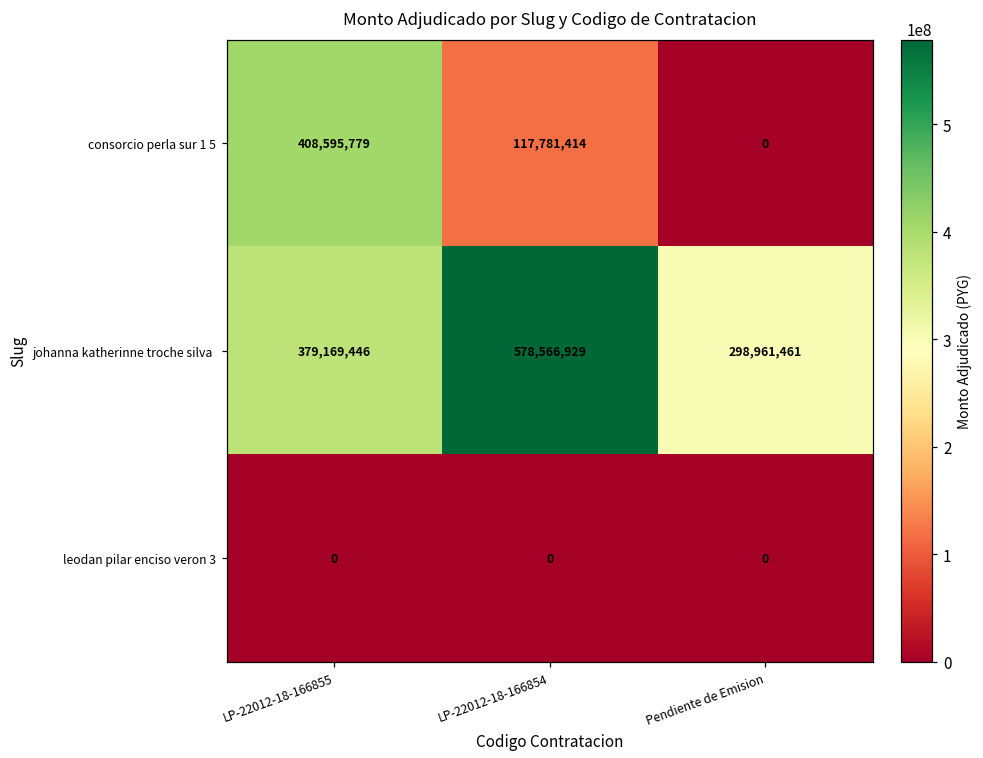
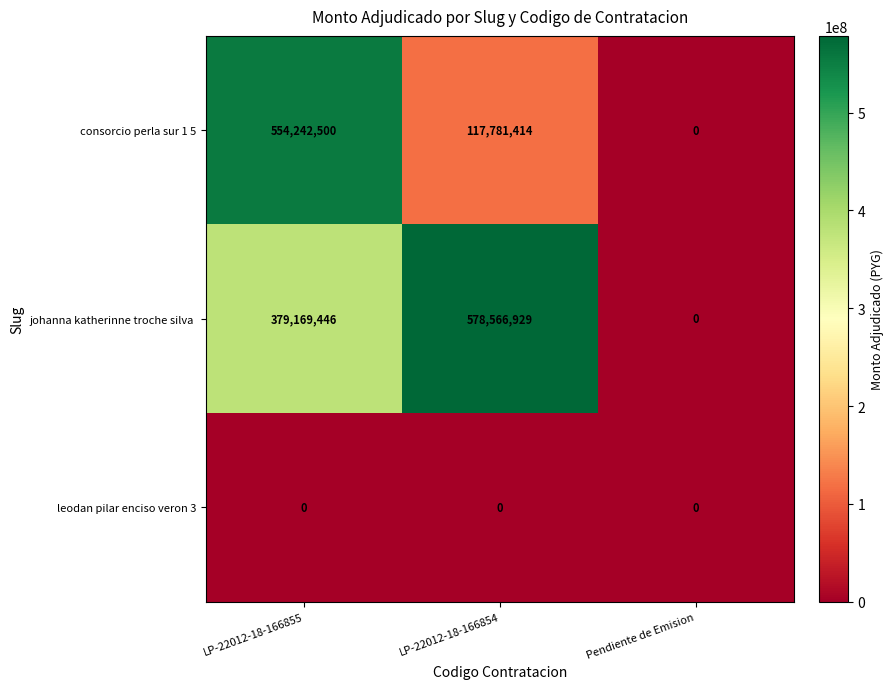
consorcio perla sur 1 5, LP-22012-18-166855: 408,595,779 -> 554,242,500
johanna katherinne troche silva, Pendiente de Emision: 298,961,461 -> 0
